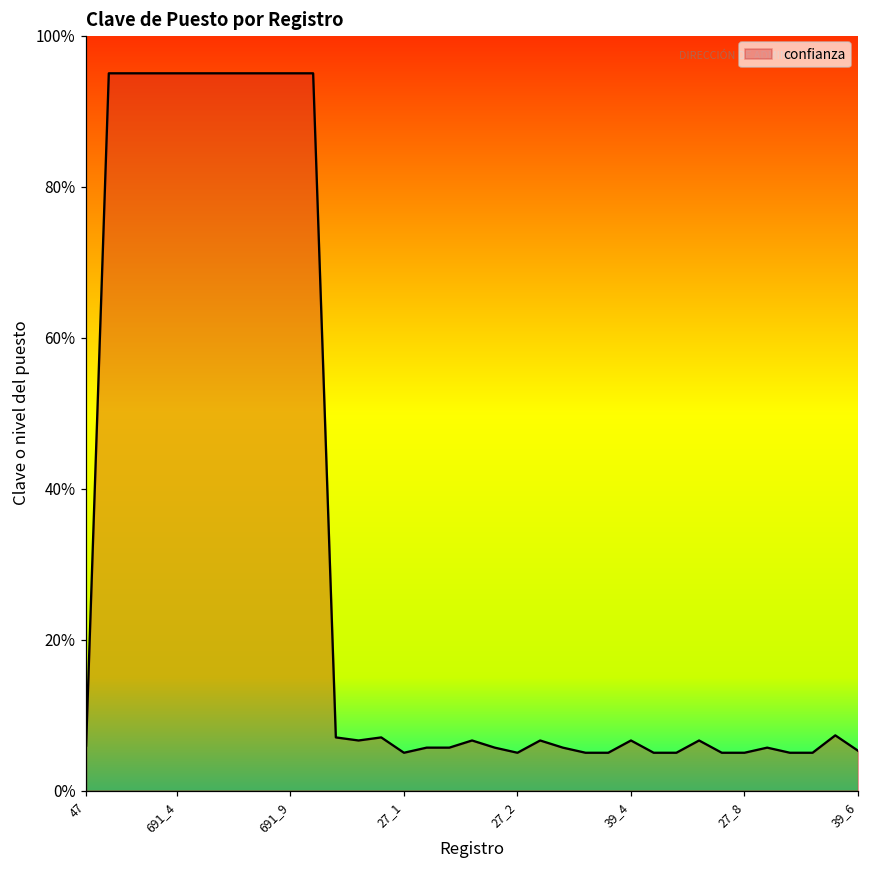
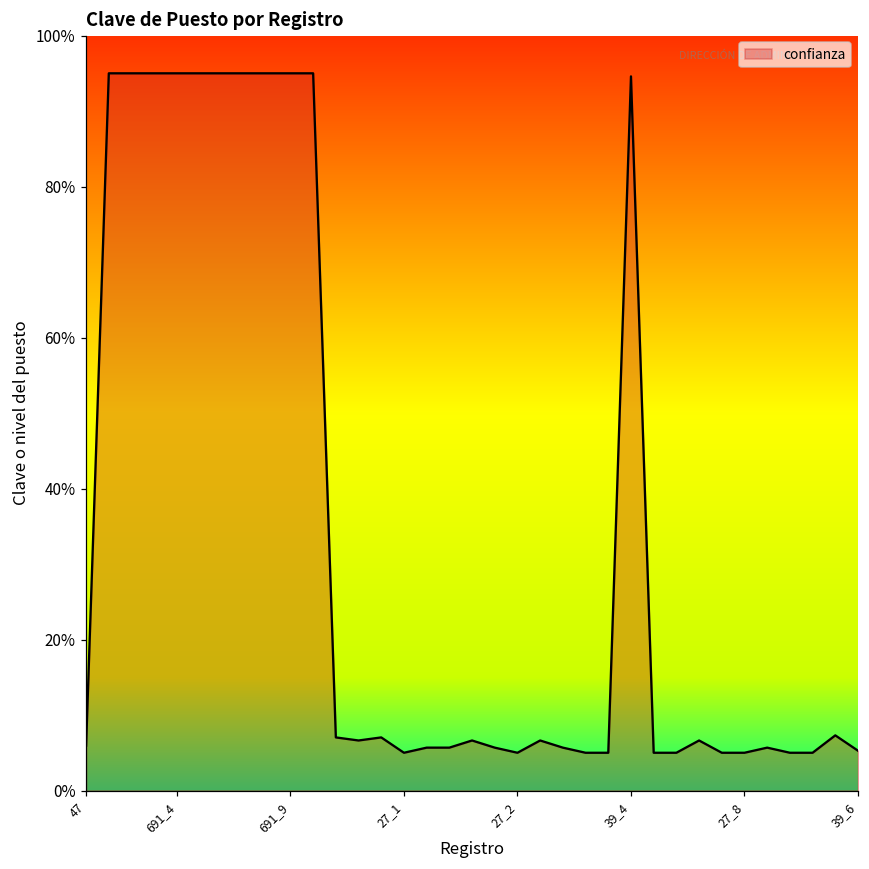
39_4: 7% -> 95%
